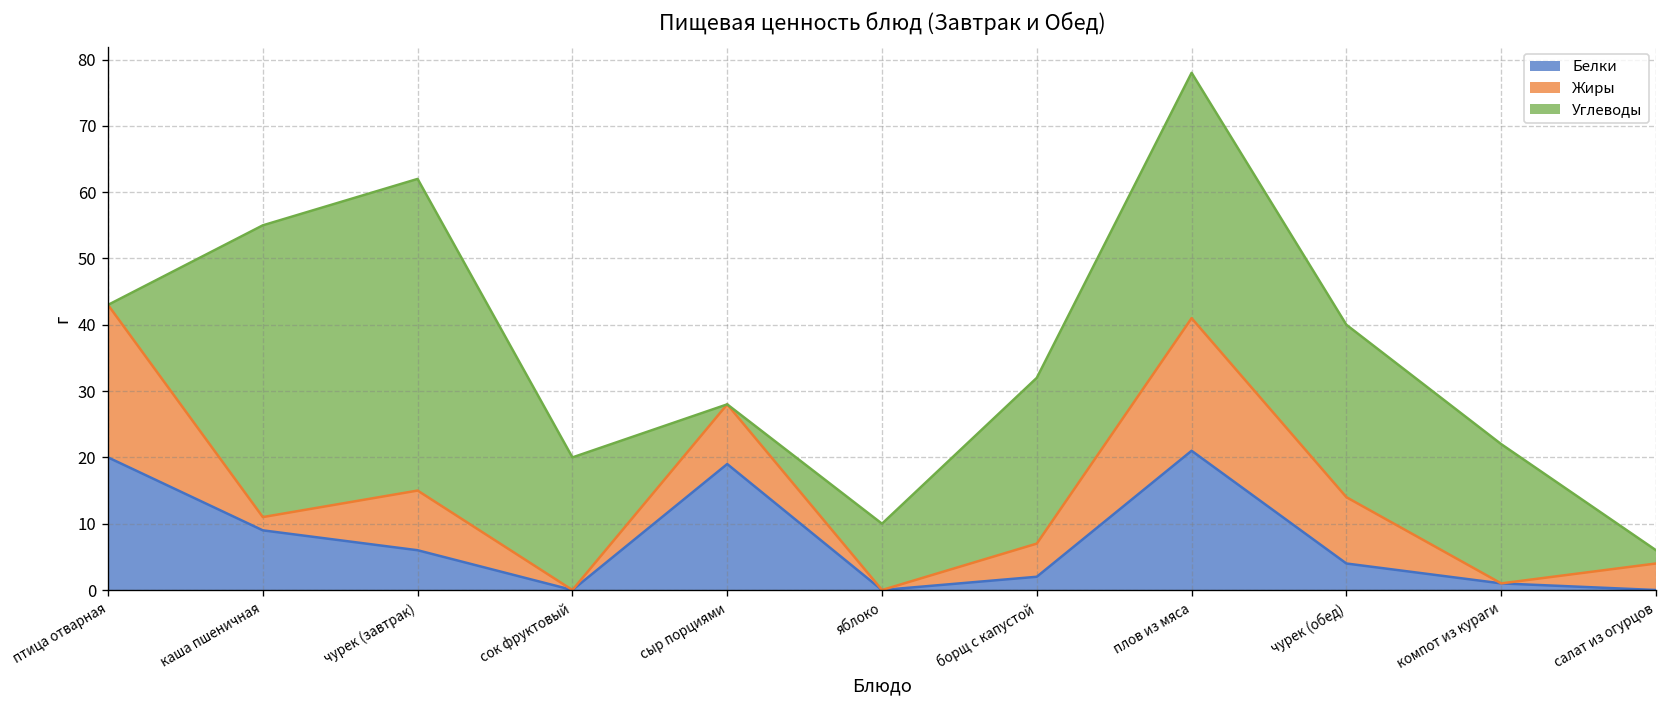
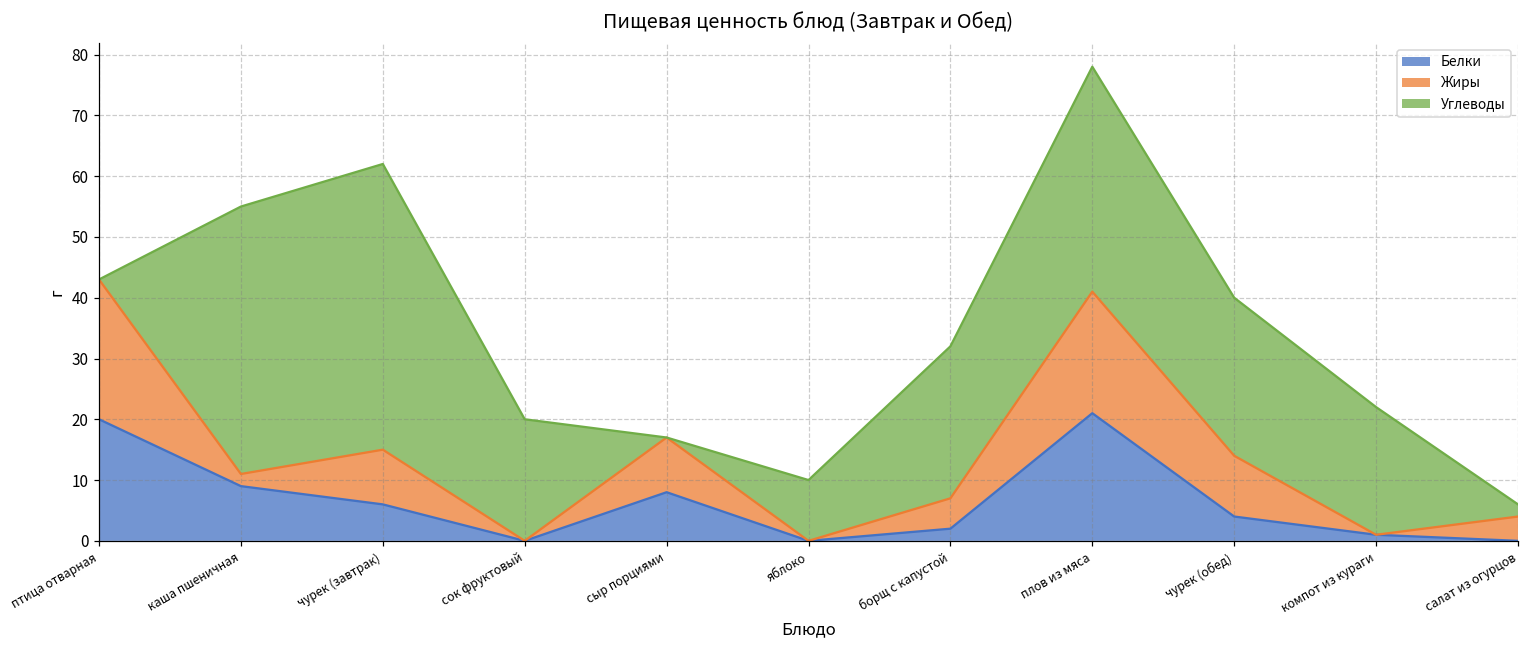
Белки, сыр порциями: 19 -> 8
